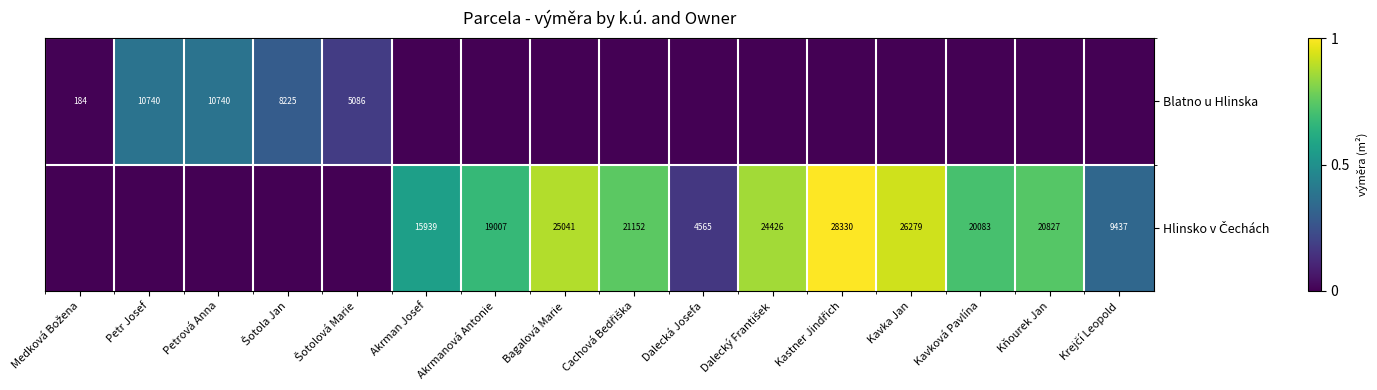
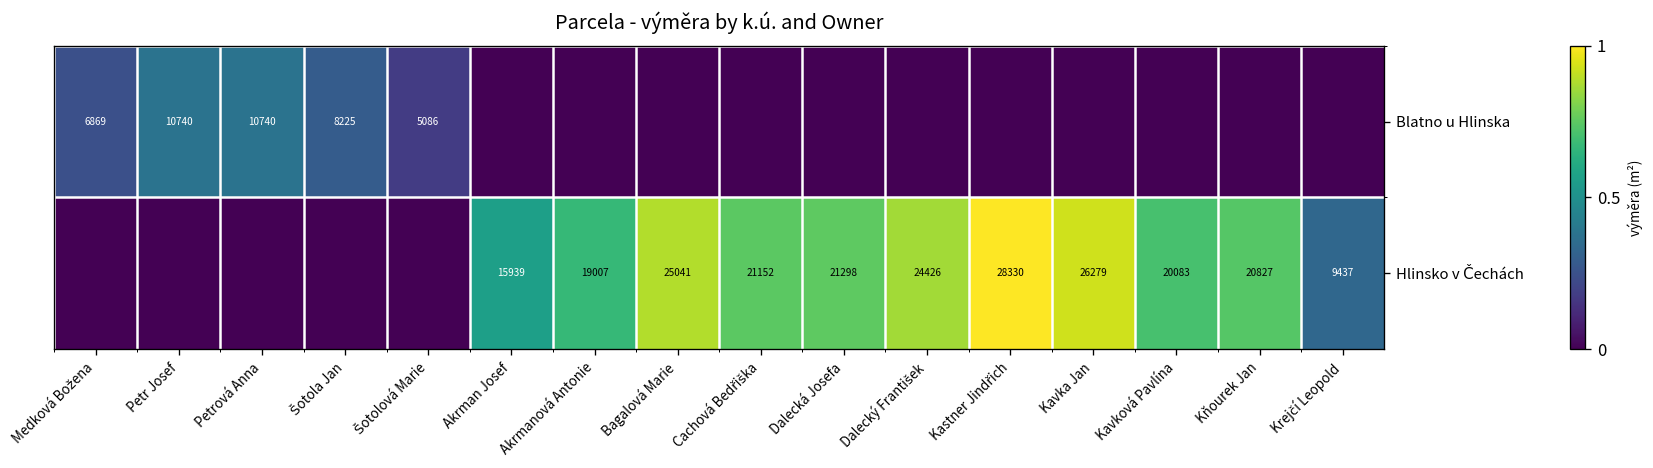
Blatno u Hlinska, Medková Božena: 184 -> 6869
Hlinsko v Čechách, Dalecká Josefa: 4565 -> 21298
